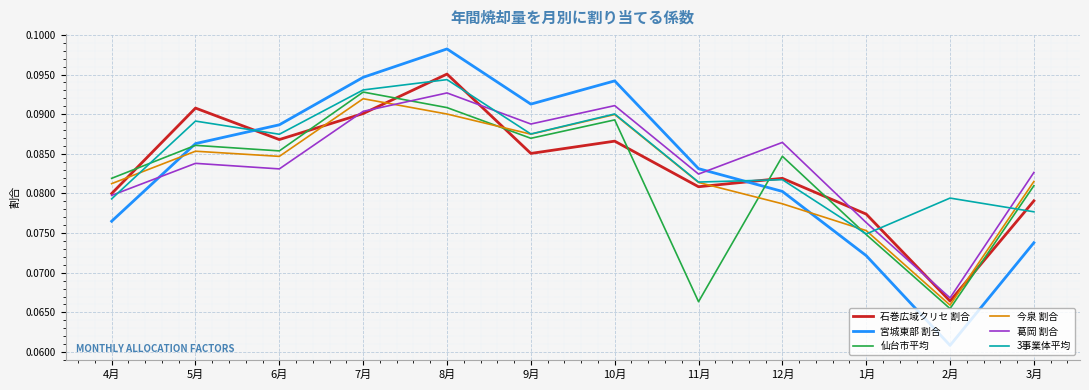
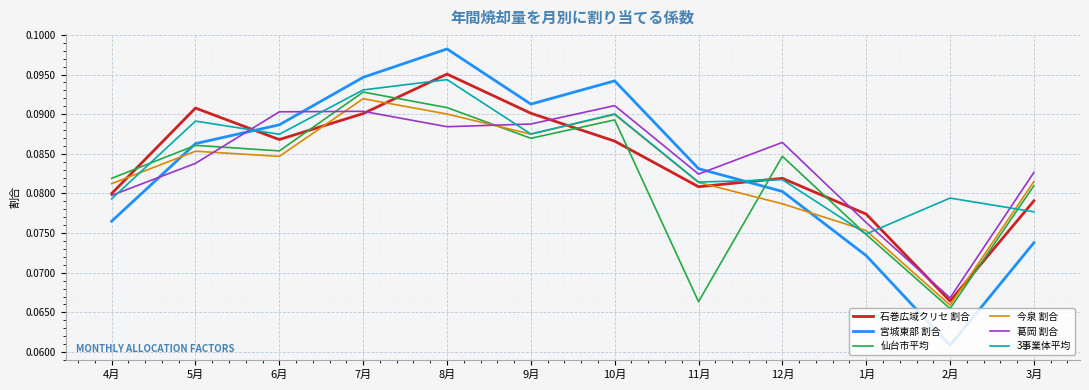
葛岡 割合, 6月: 0.083 -> 0.090
葛岡 割合, 8月: 0.093 -> 0.088
石巻広域クリセ 割合, 9月: 0.085 -> 0.090
